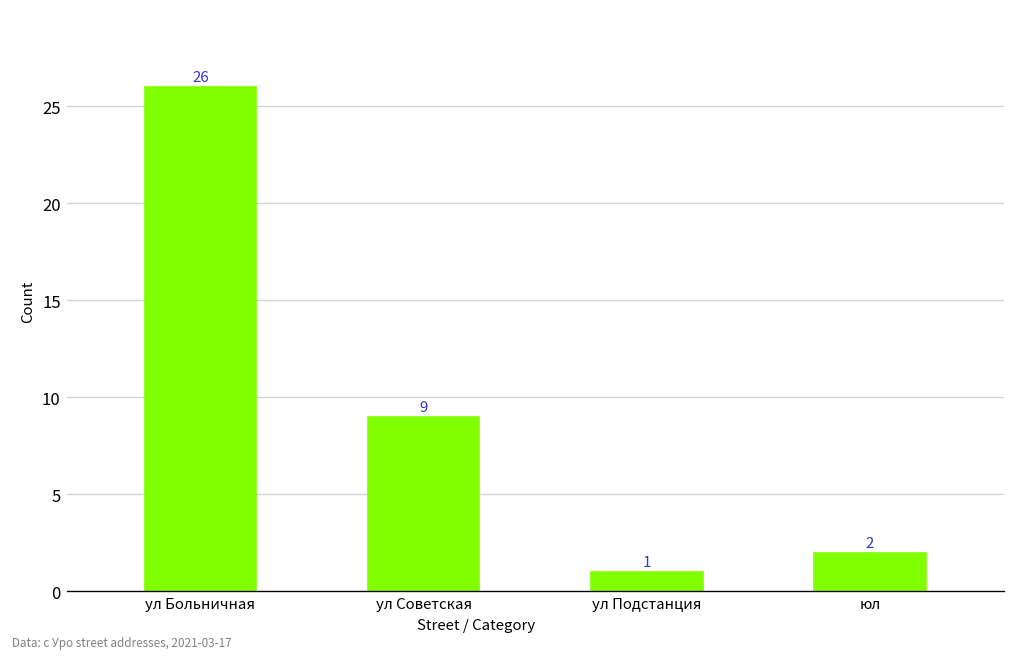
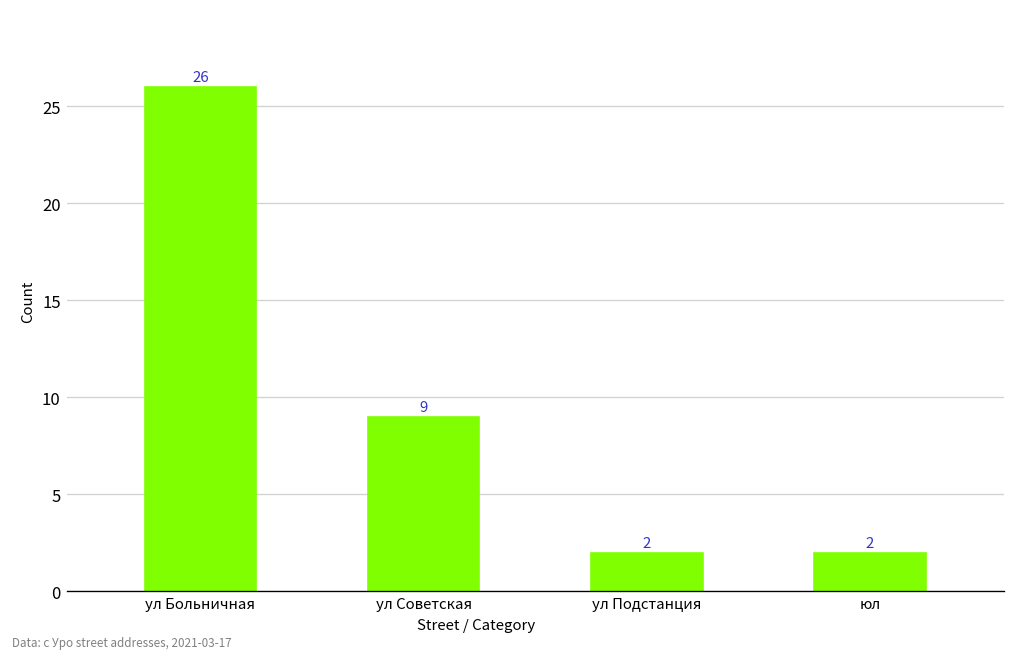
ул Подстанция: 1 -> 2
